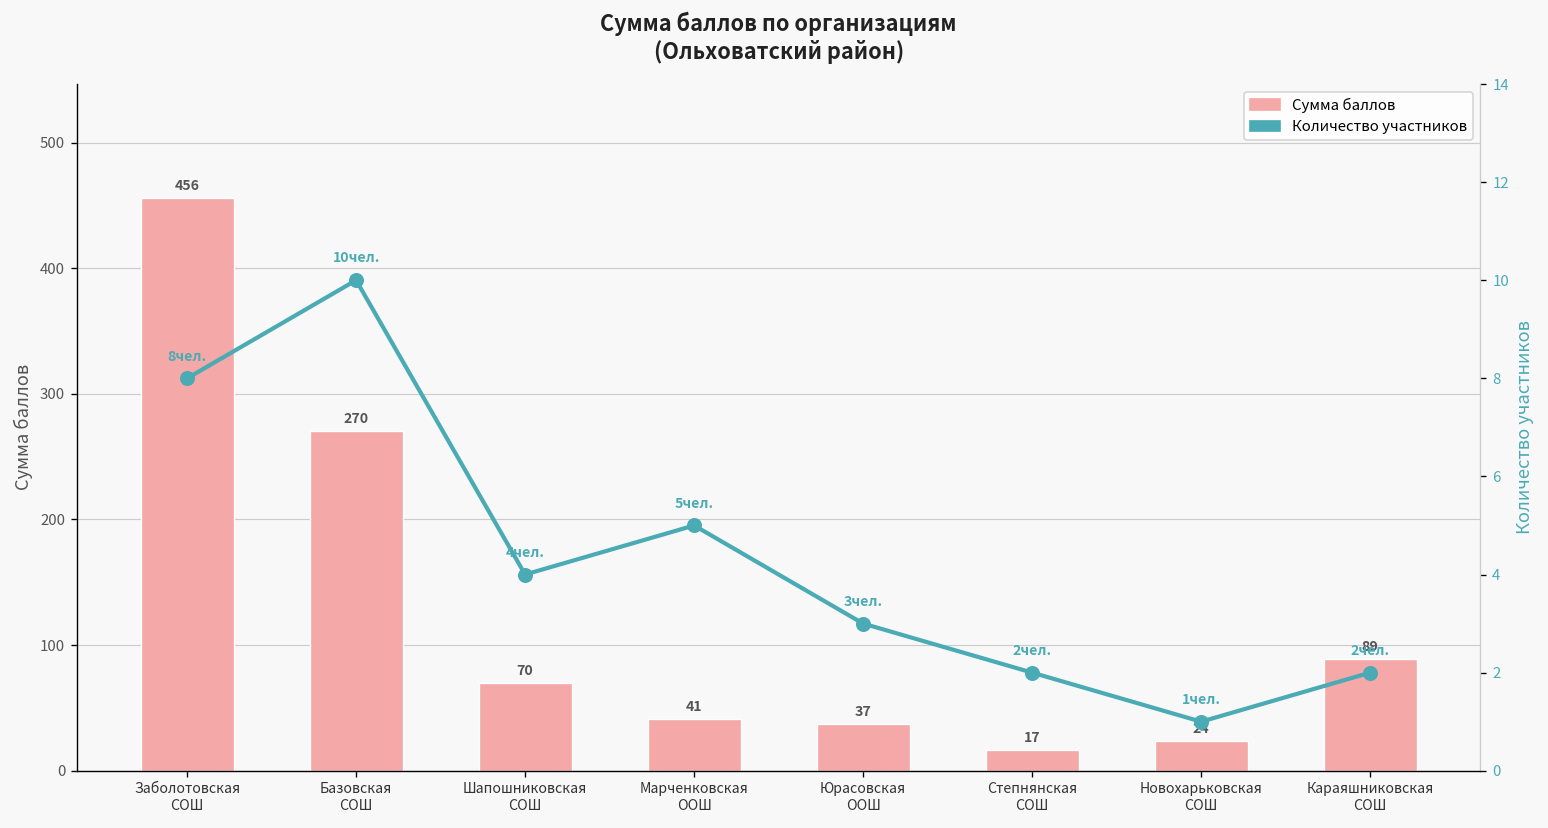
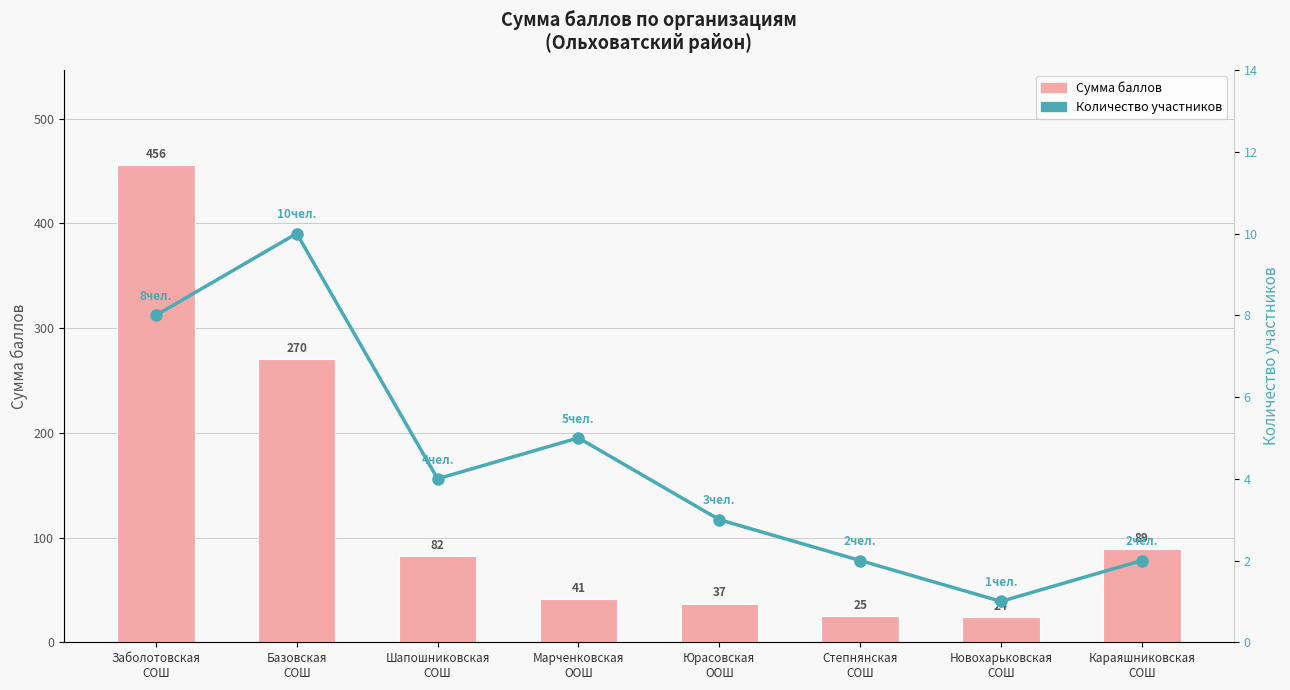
Сумма баллов, Шапошниковская СОШ: 70 -> 82
Сумма баллов, Степнянская СОШ: 17 -> 25
